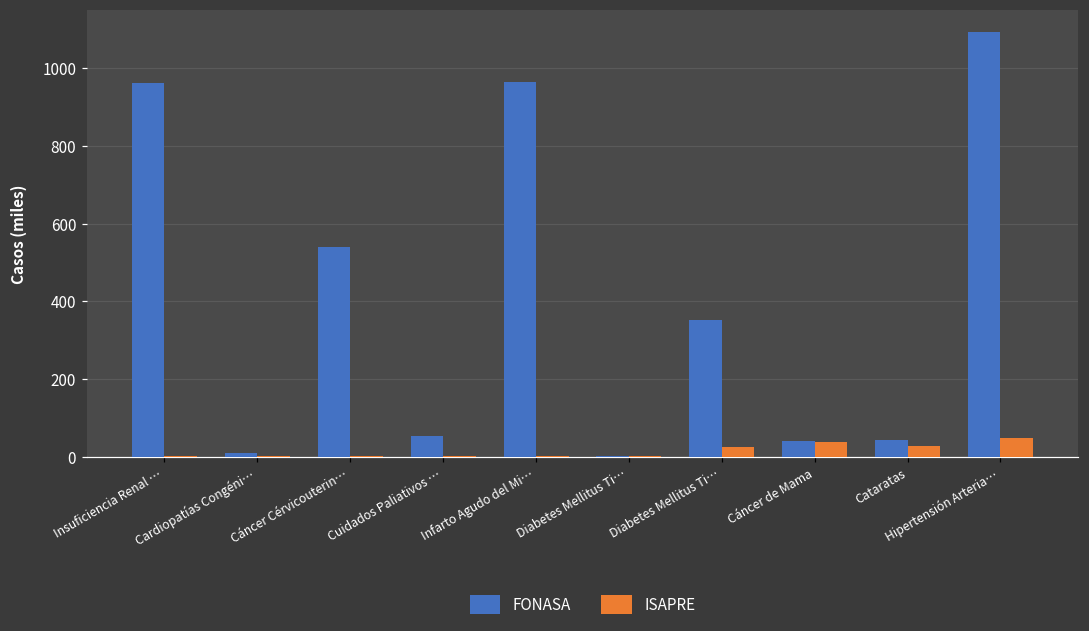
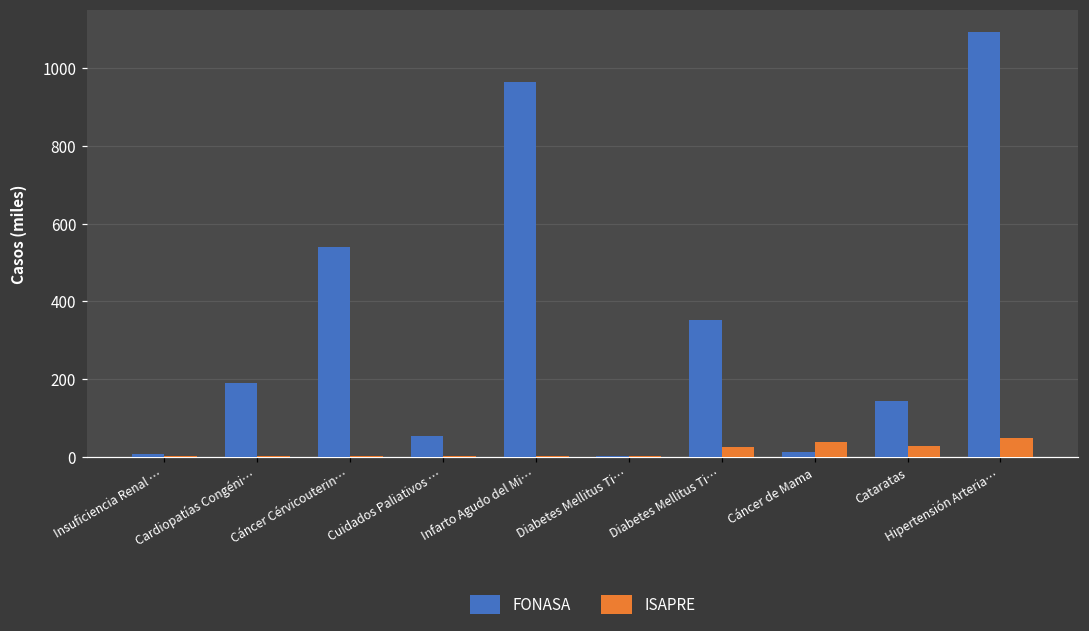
FONASA, Insuficiencia Renal …: 960 -> 10
FONASA, Cardiopatías Congéni…: 10 -> 190
FONASA, Cáncer de Mama: 40 -> 10
FONASA, Cataratas: 40 -> 140
